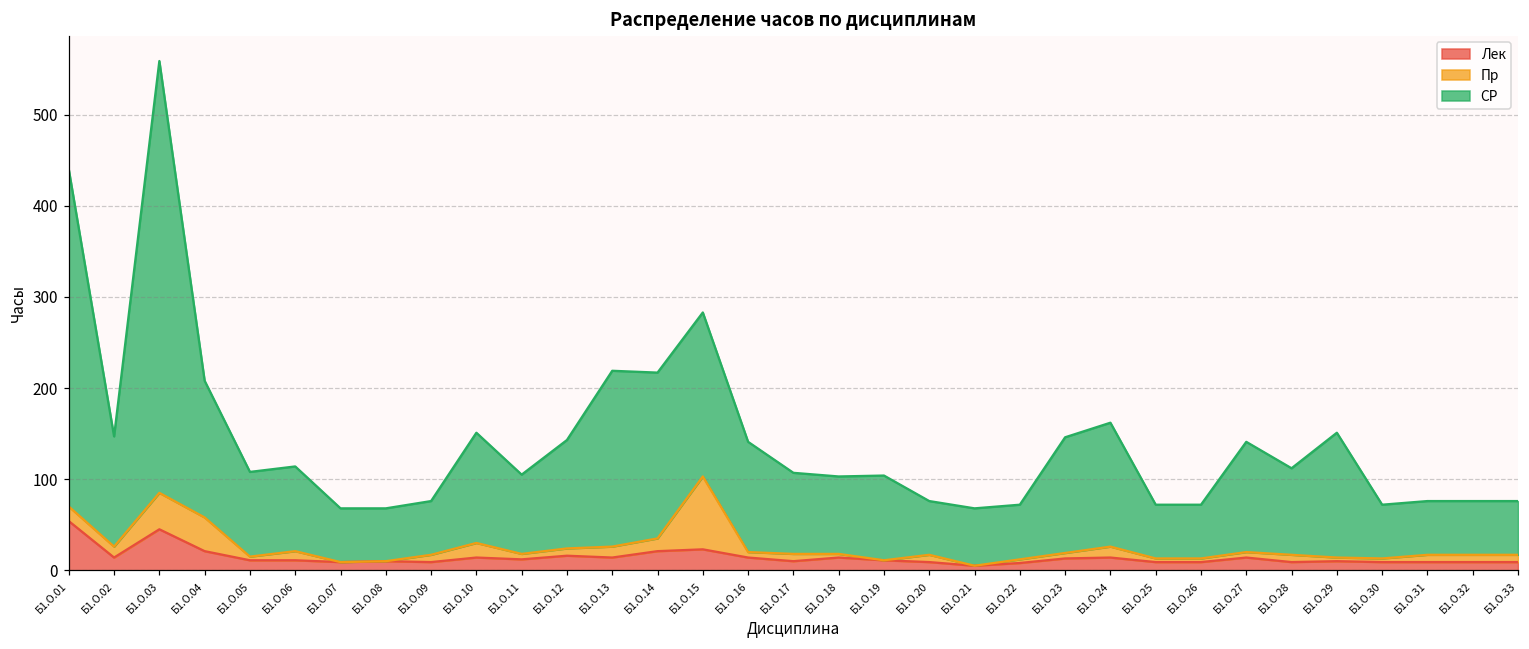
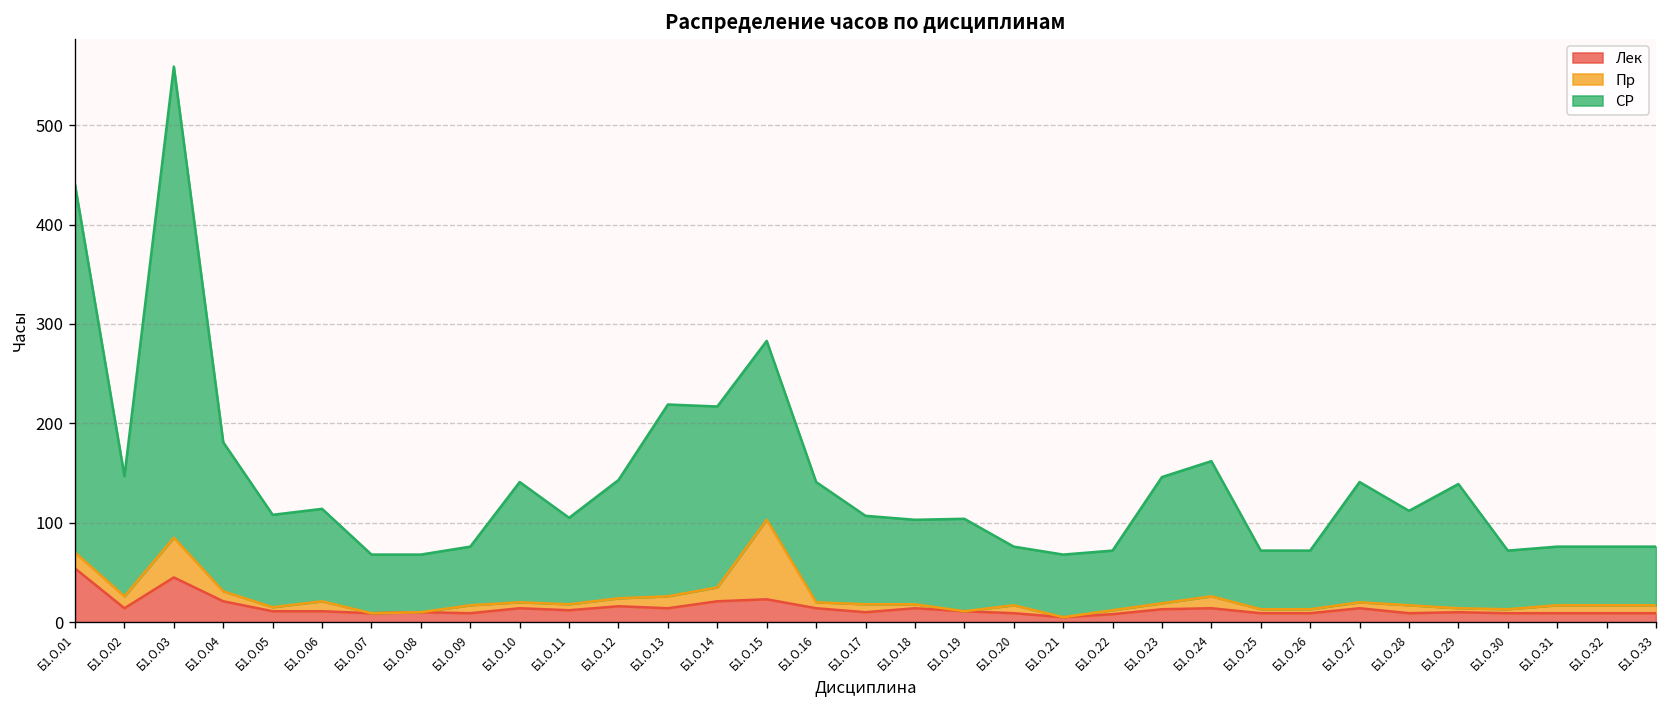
Пр, Б1.О.04: 40 -> 10
Пр, Б1.О.10: 20 -> 10
СР, Б1.О.29: 140 -> 130
